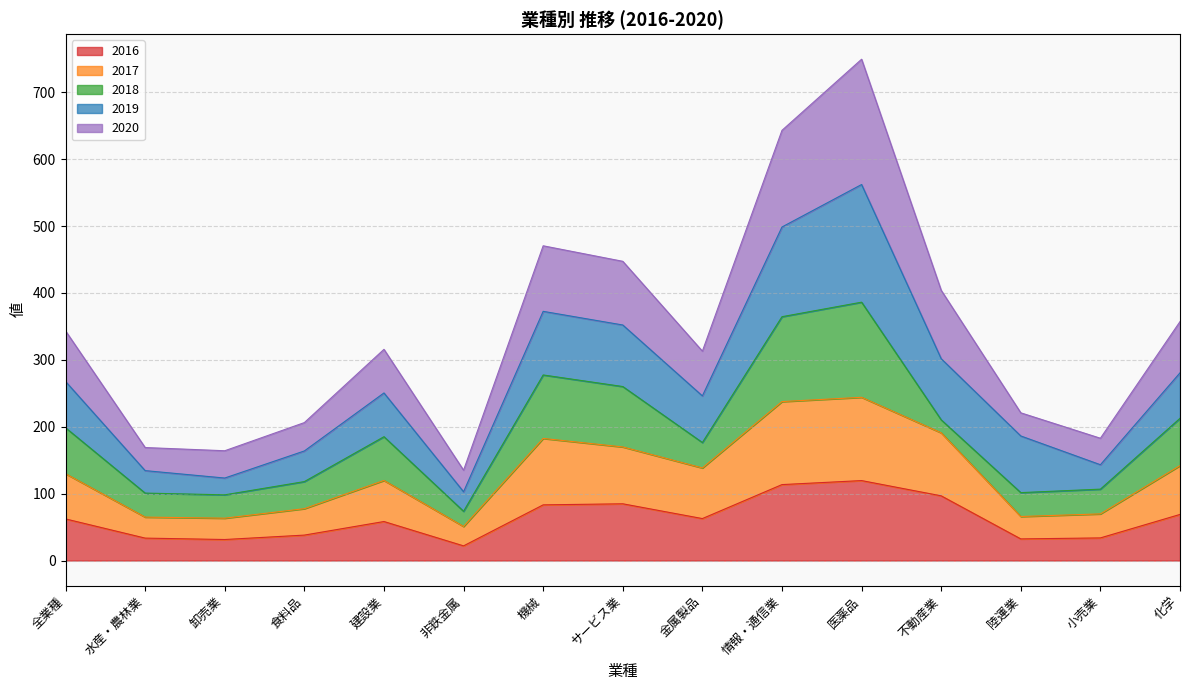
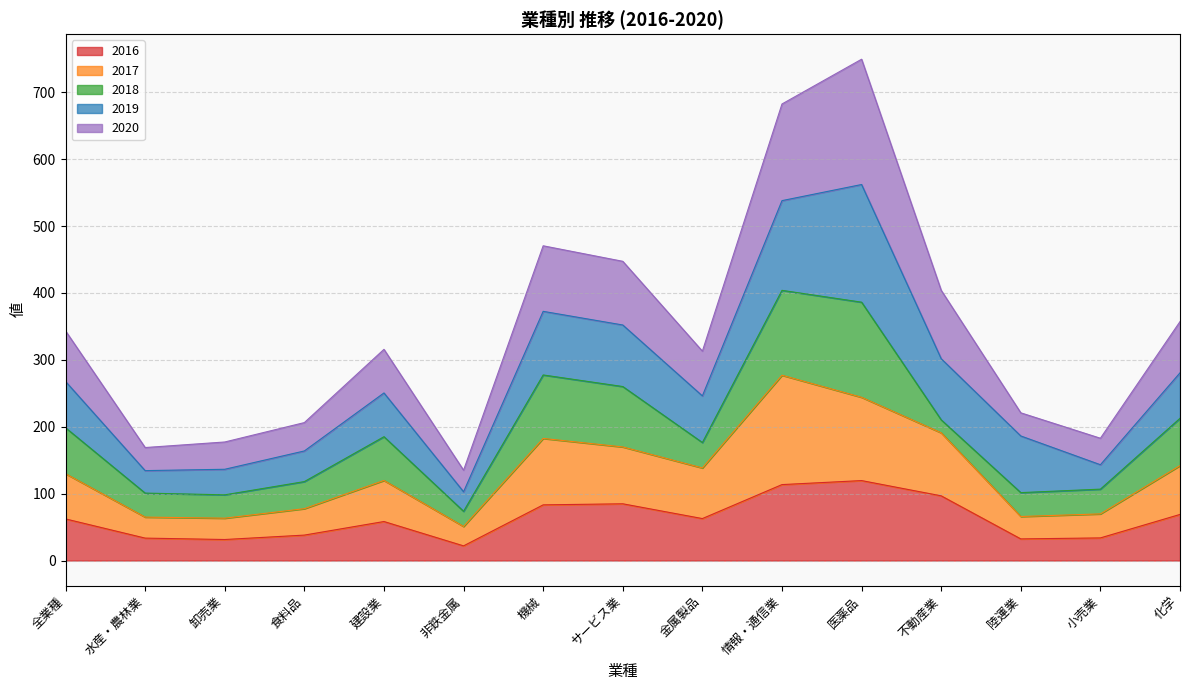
2019, 卸売業: 30 -> 40
2017, 情報・通信業: 120 -> 160
